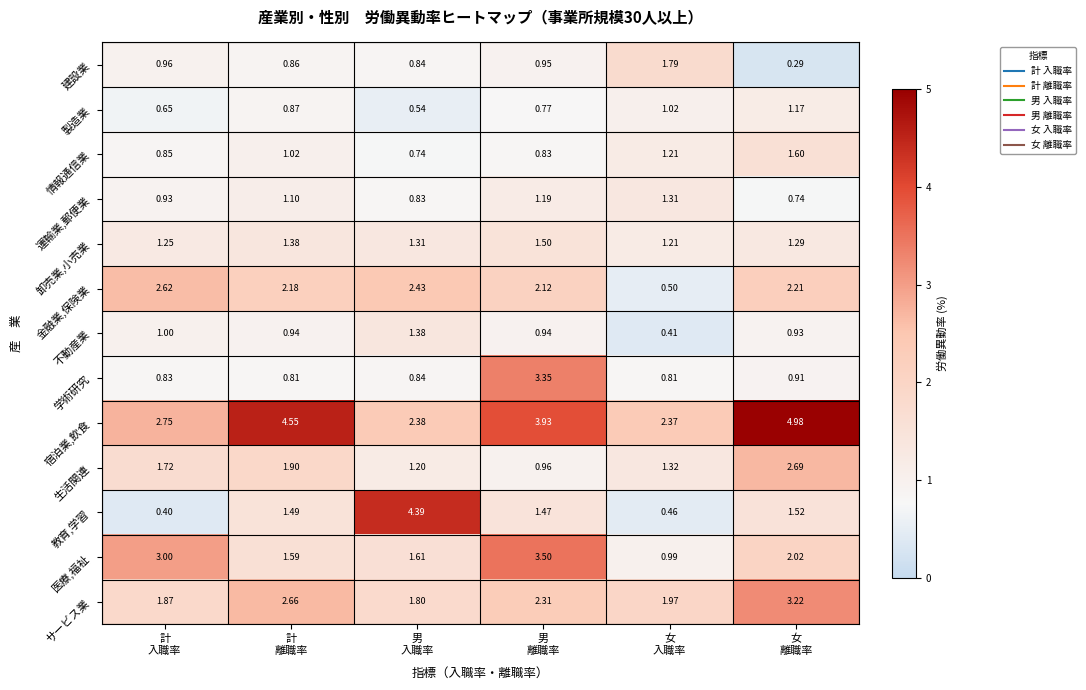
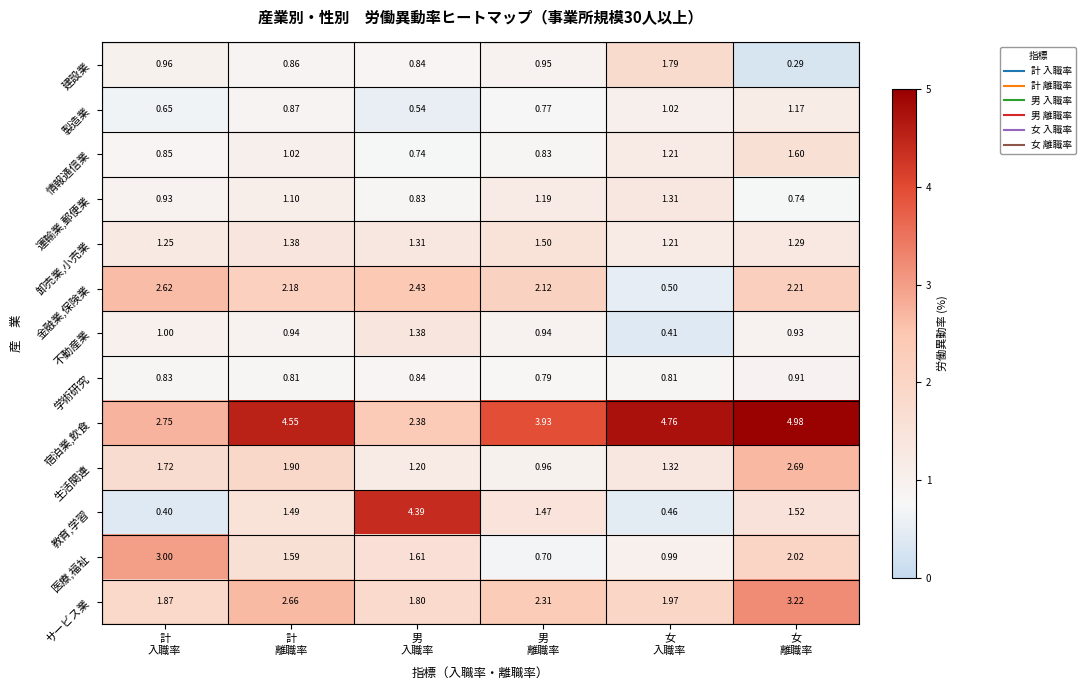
学術研究, 男 離職率: 3.35 -> 0.79
宿泊業,飲食, 女 入職率: 2.37 -> 4.76
医療,福祉, 男 離職率: 3.50 -> 0.70
